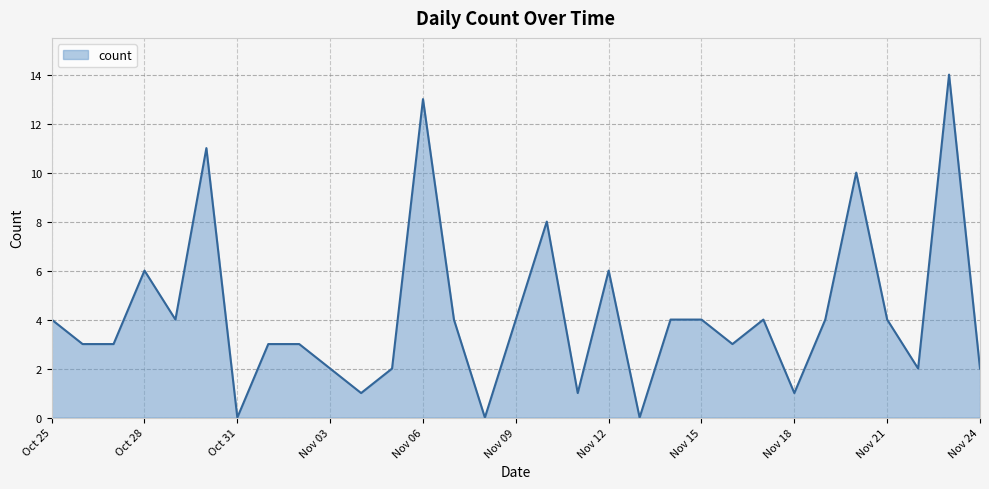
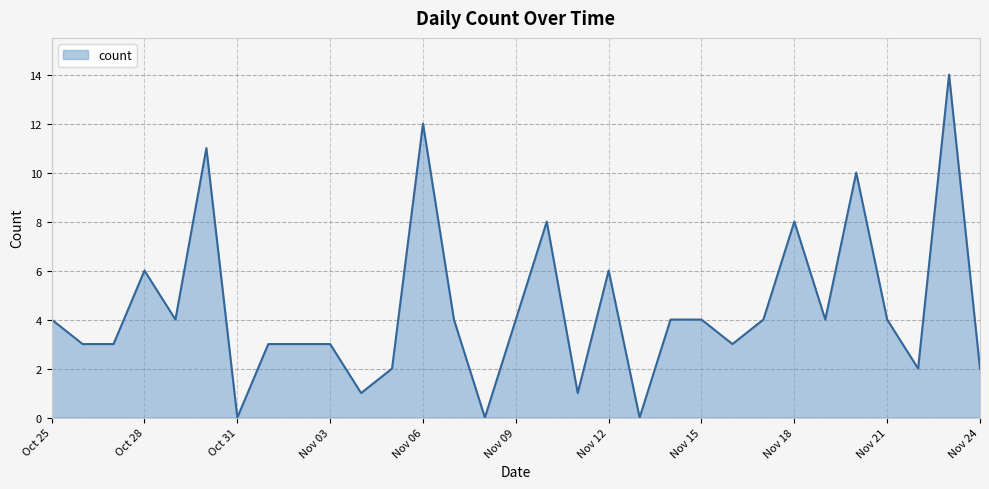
Nov 03: 2 -> 3
Nov 06: 13 -> 12
Nov 18: 1 -> 8
